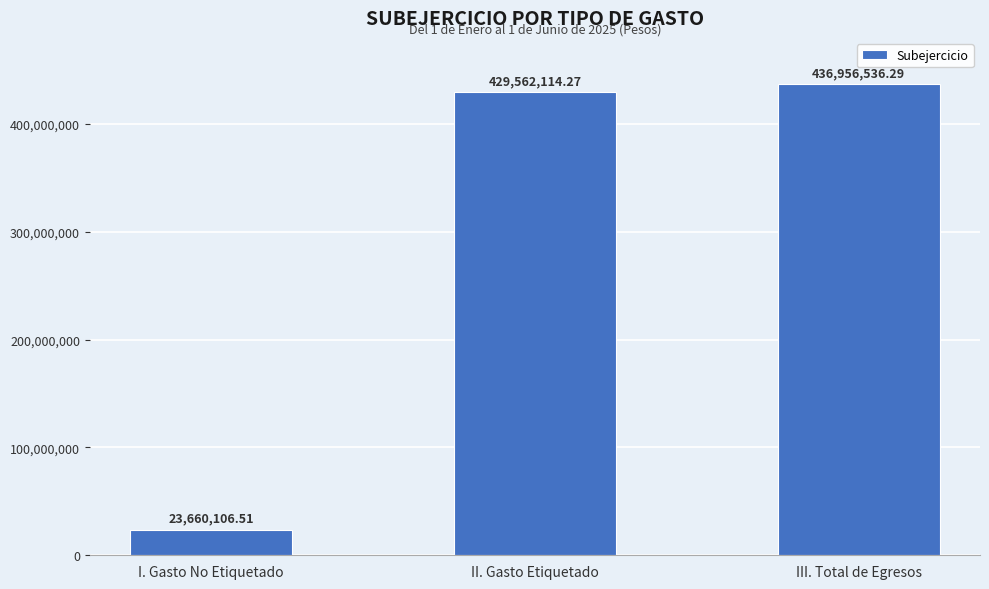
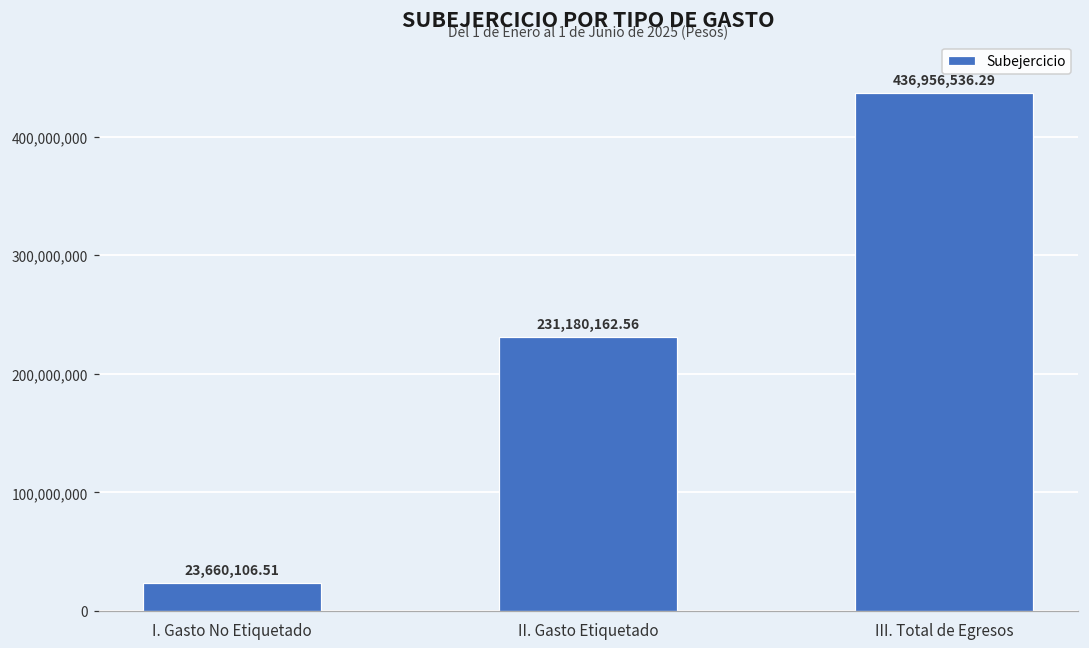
II. Gasto Etiquetado: 429,562,114.27 -> 231,180,162.56
